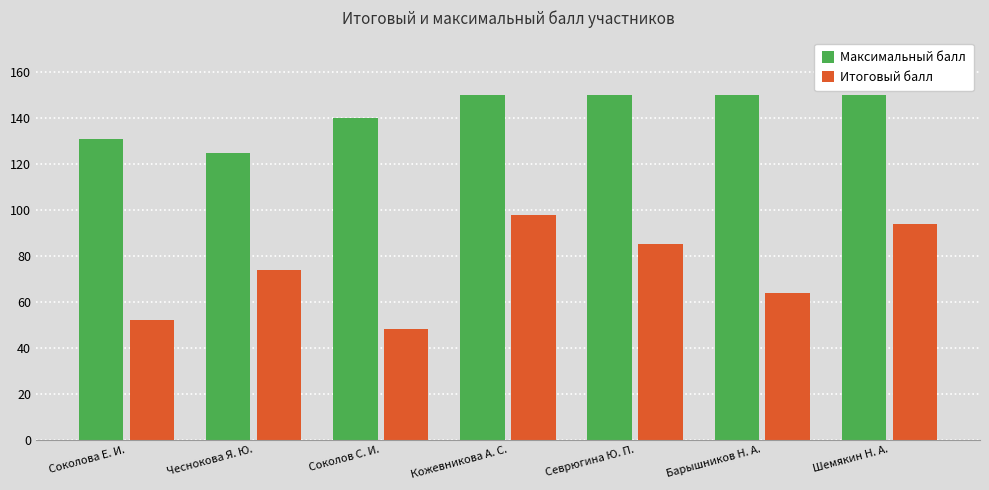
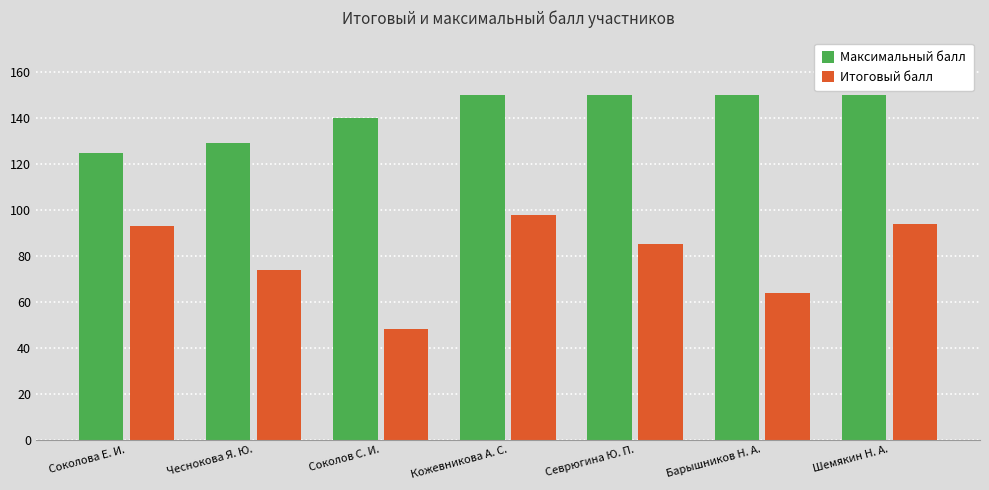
Максимальный балл, Соколова Е. И.: 131 -> 125
Итоговый балл, Соколова Е. И.: 52 -> 93
Максимальный балл, Чеснокова Я. Ю.: 125 -> 129
